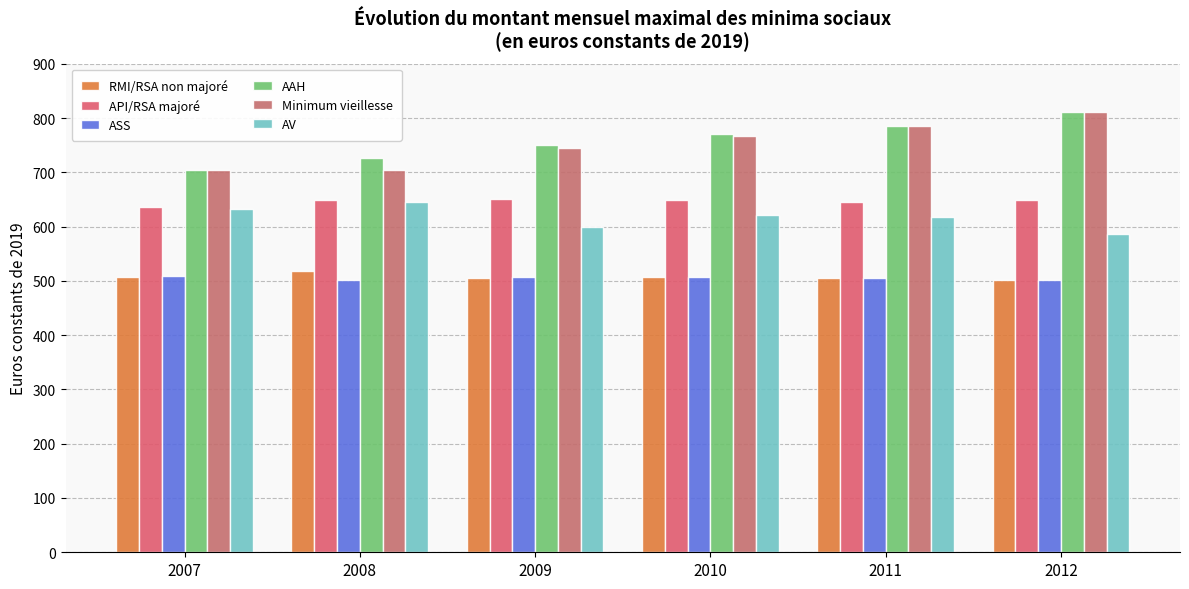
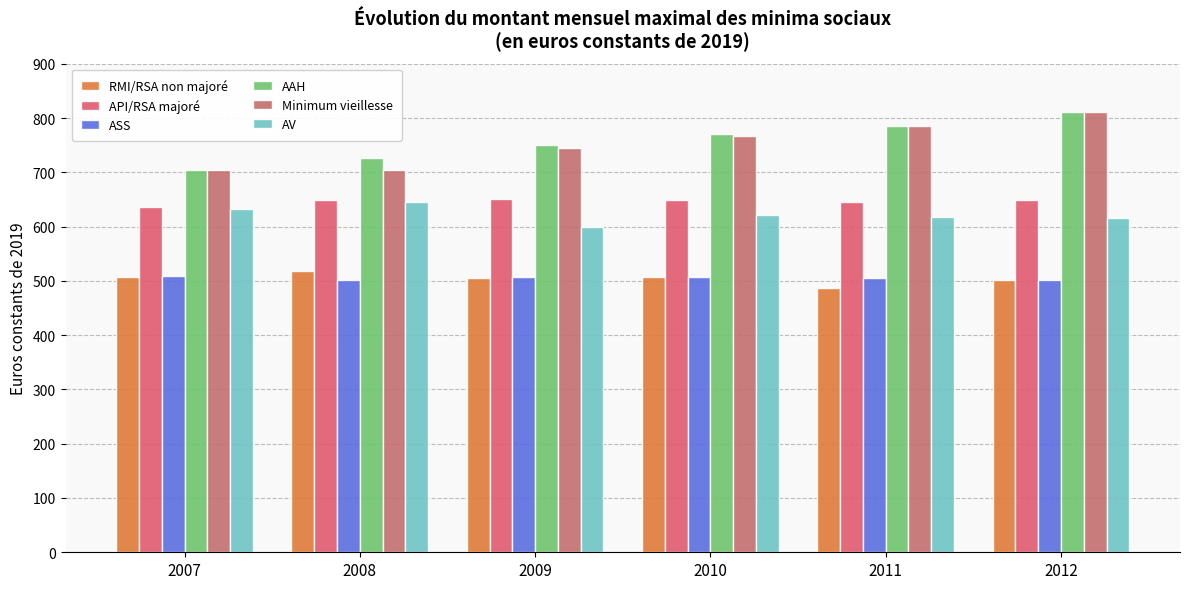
RMI/RSA non majoré, 2011: 510 -> 490
AV, 2012: 590 -> 620
